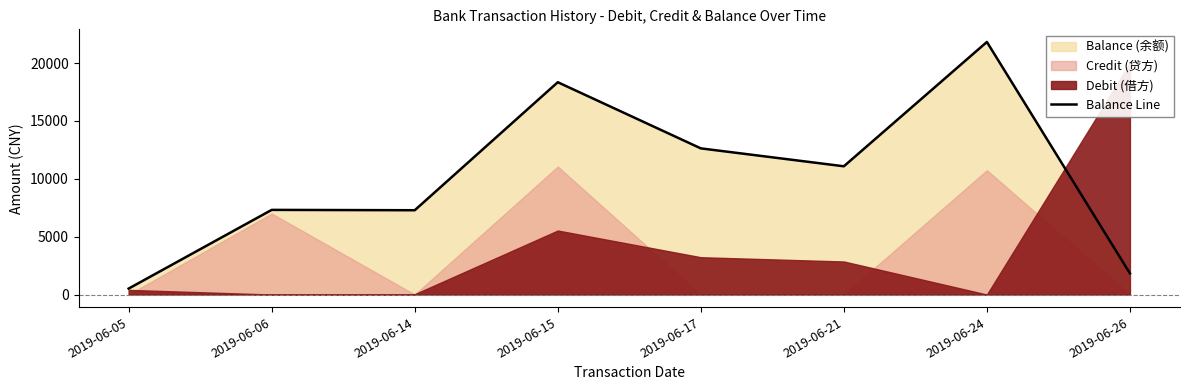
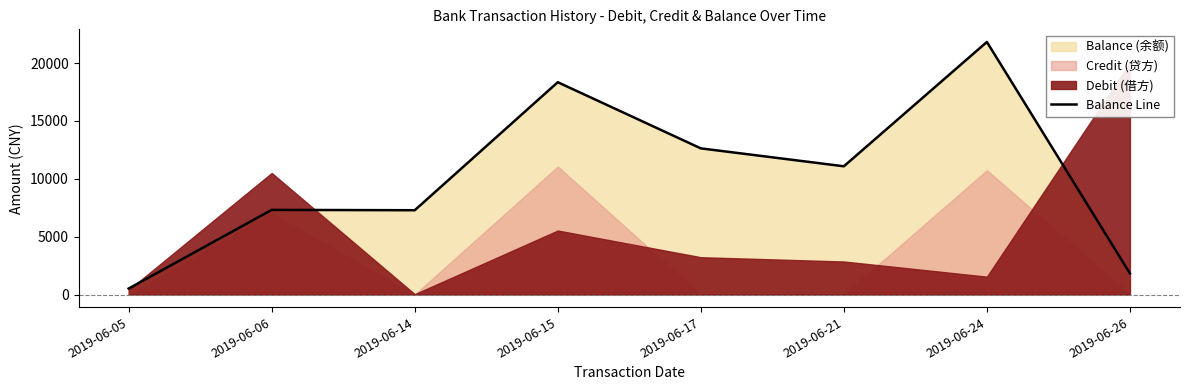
Debit (借方), 2019-06-06: 0 -> 10500
Debit (借方), 2019-06-24: 0 -> 1500
